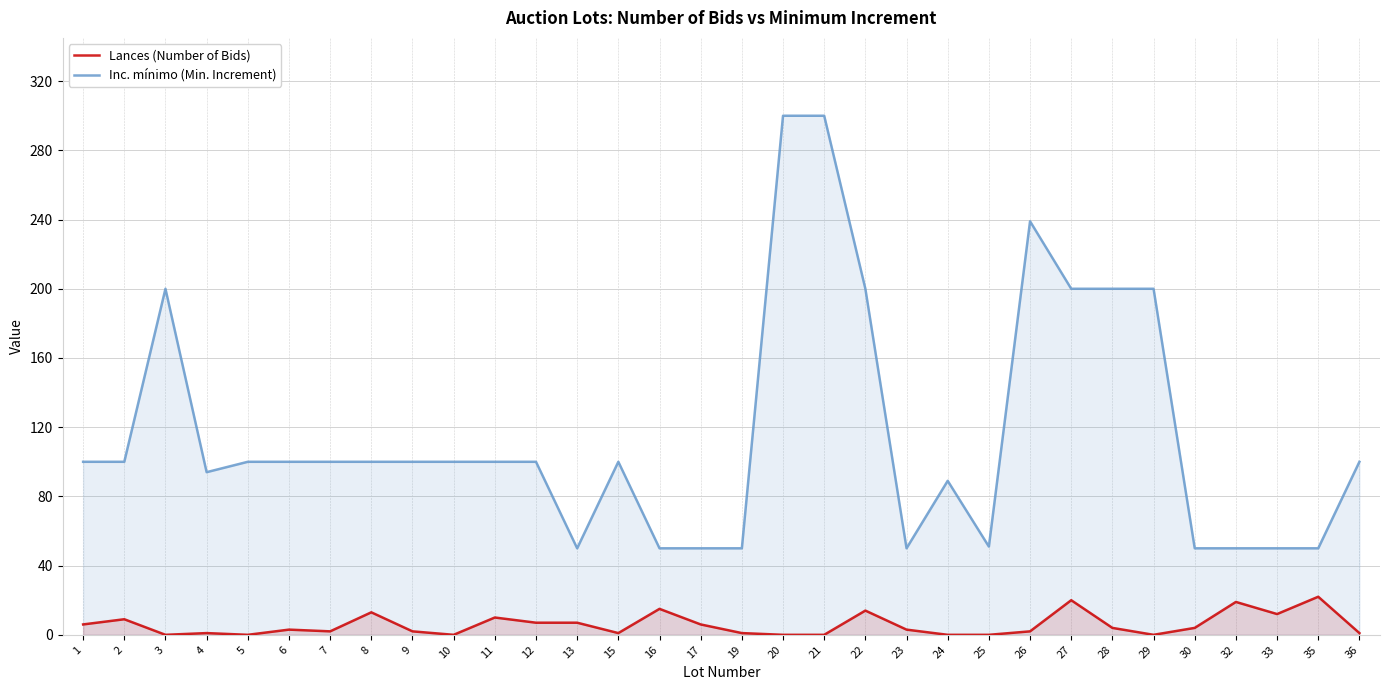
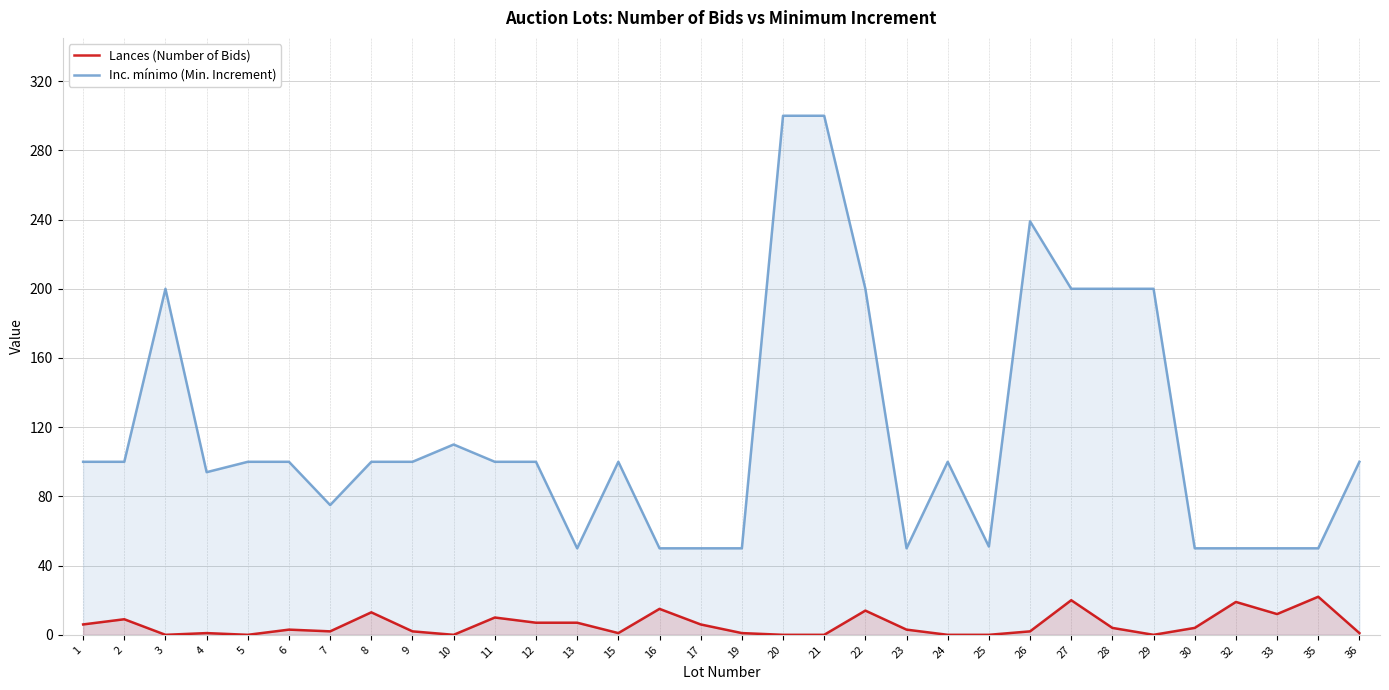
Inc. mínimo (Min. Increment), 7: 100 -> 75
Inc. mínimo (Min. Increment), 10: 100 -> 110
Inc. mínimo (Min. Increment), 24: 89 -> 100
